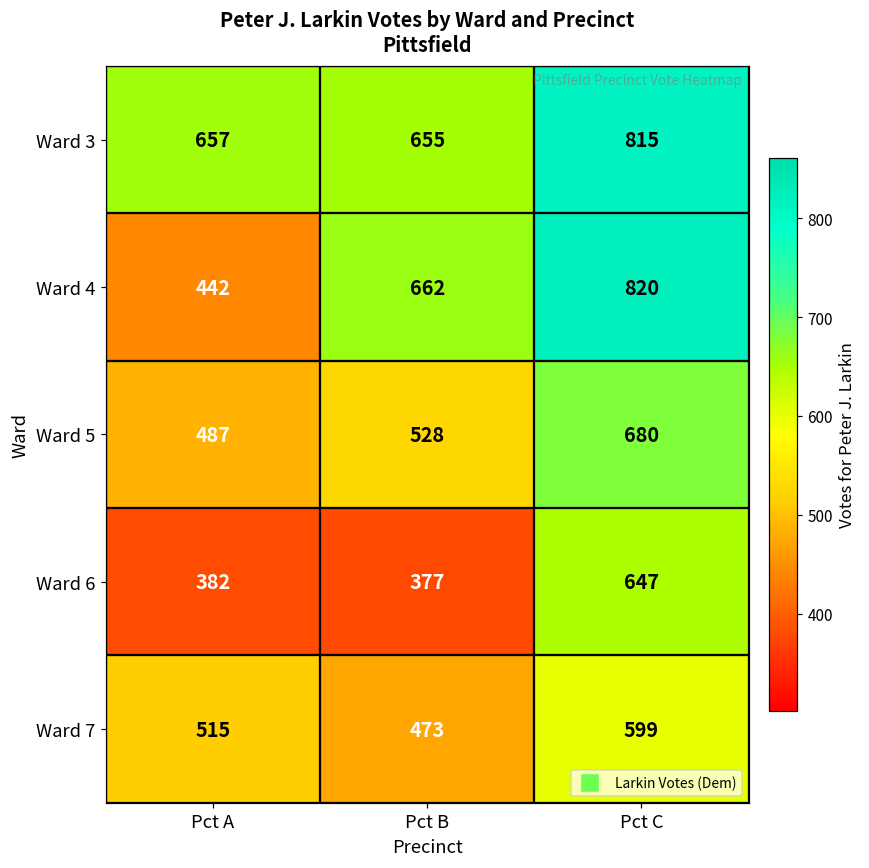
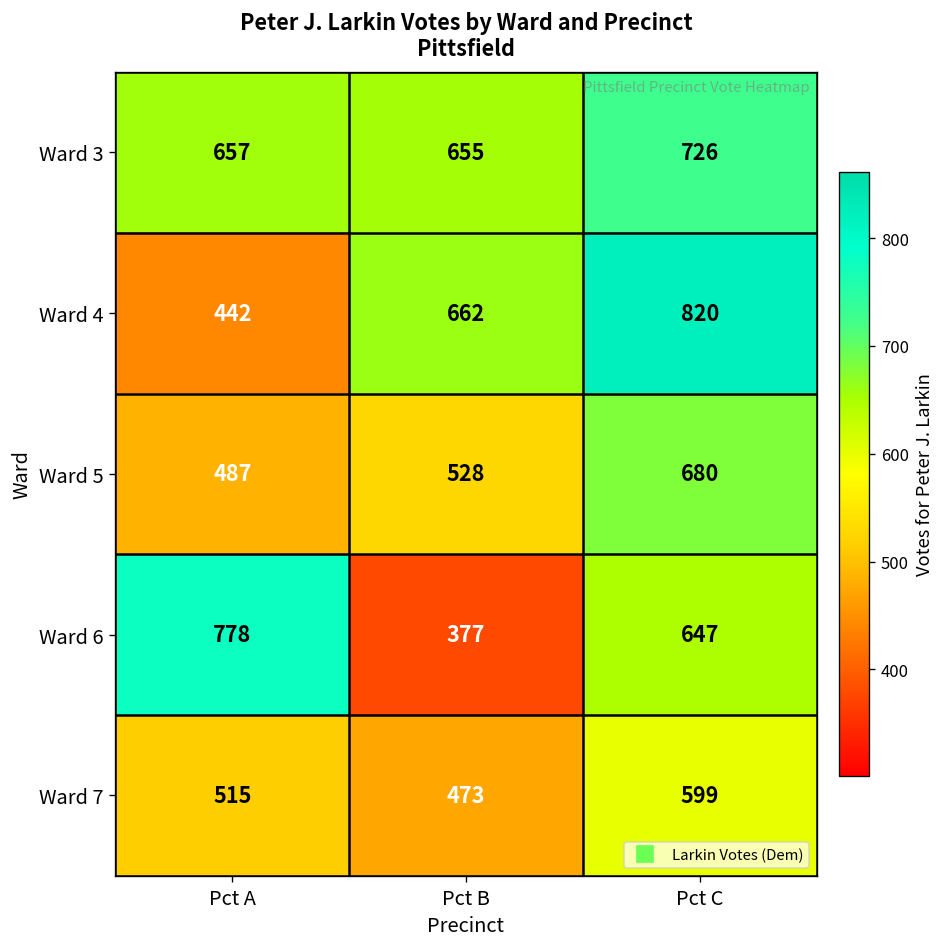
Ward 3, Pct C: 815 -> 726
Ward 6, Pct A: 382 -> 778
